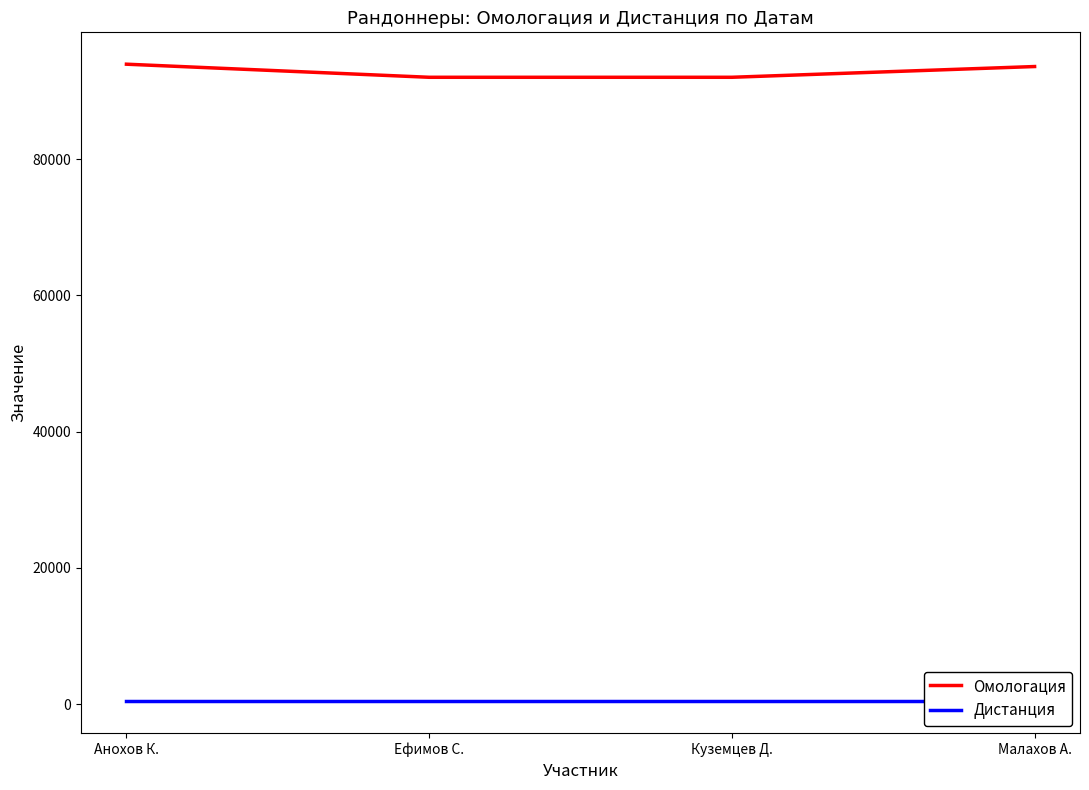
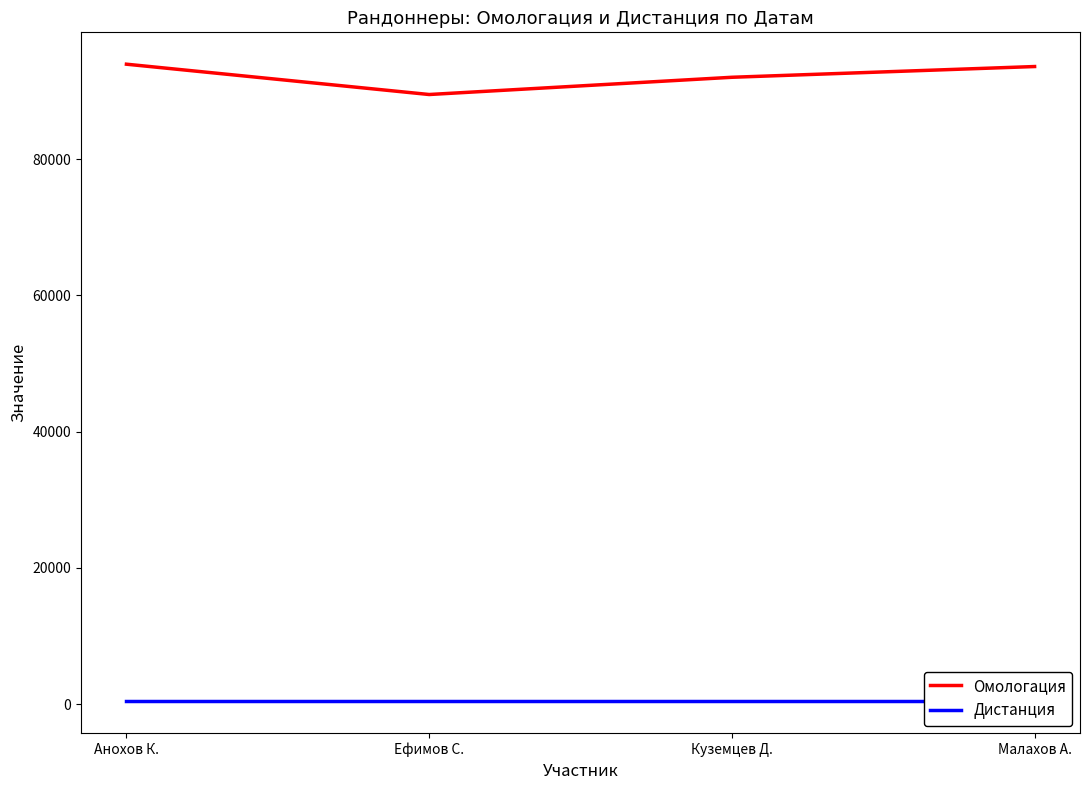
Омологация, Ефимов С.: 92000 -> 89000
